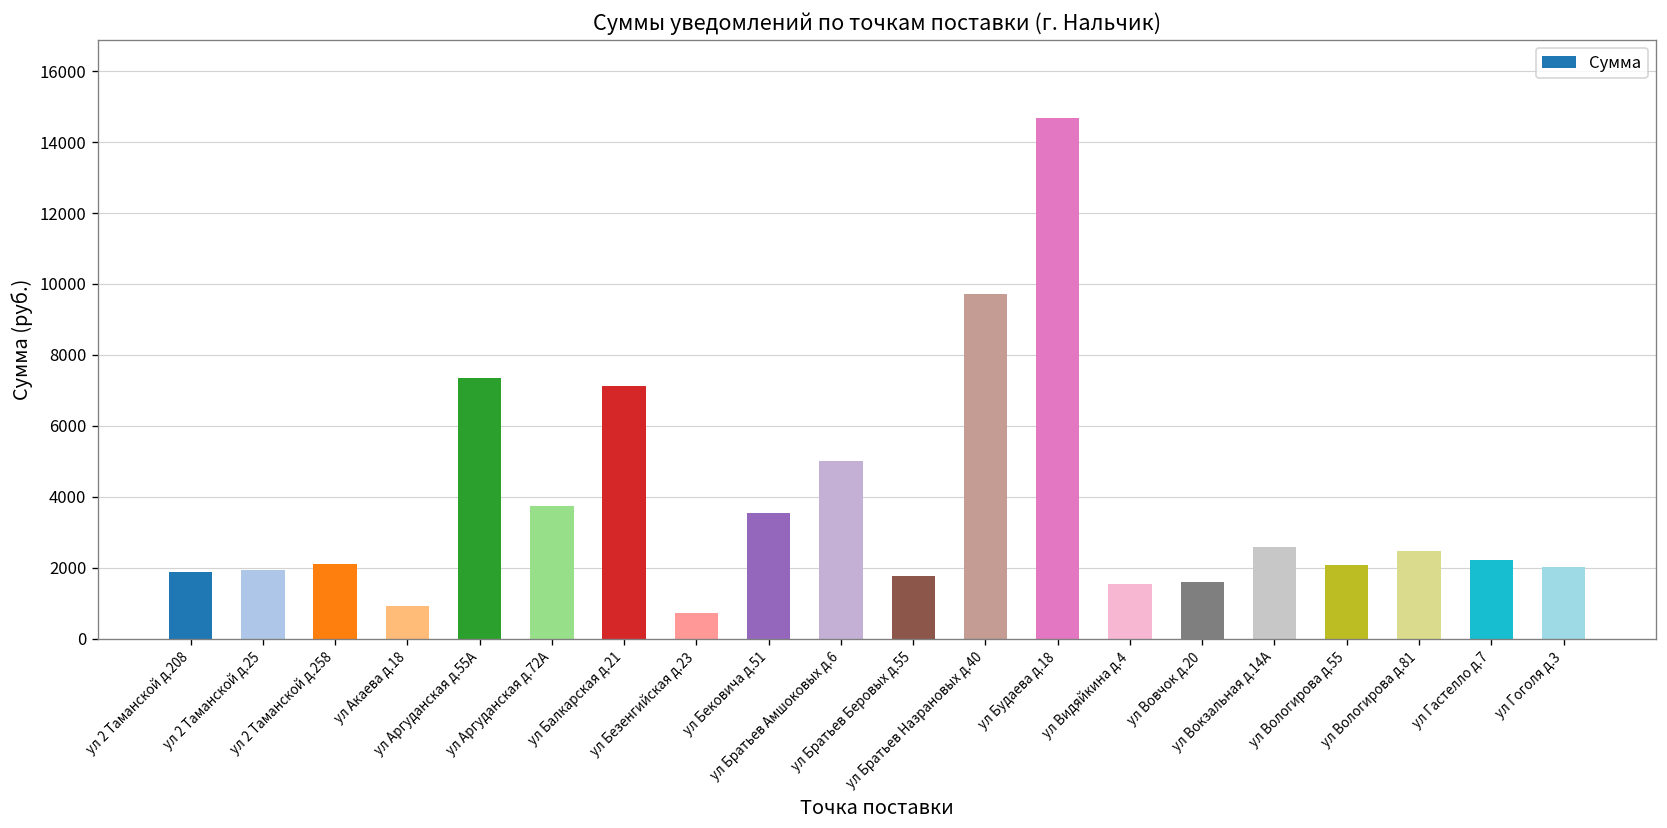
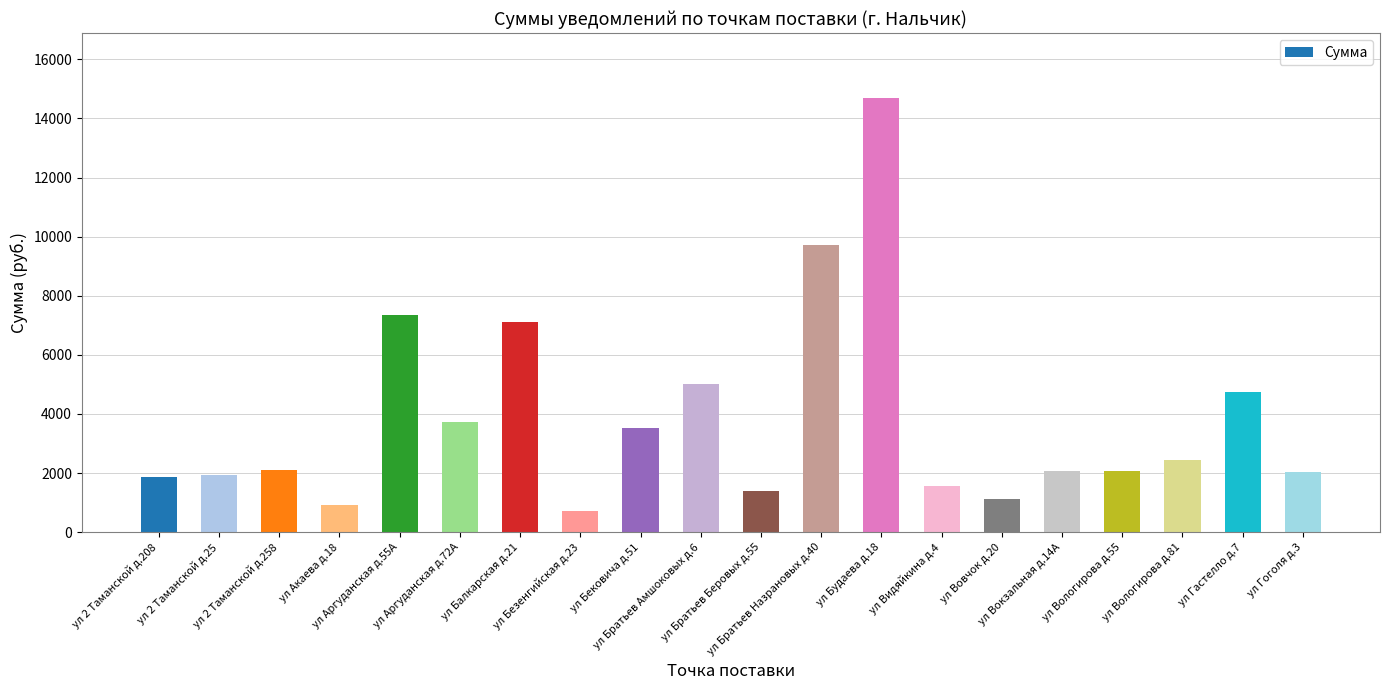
ул Братьев Беровых д.55: 1800 -> 1400
ул Вовчок д.20: 1600 -> 1100
ул Вокзальная д.14А: 2600 -> 2100
ул Гастелло д.7: 2200 -> 4700
